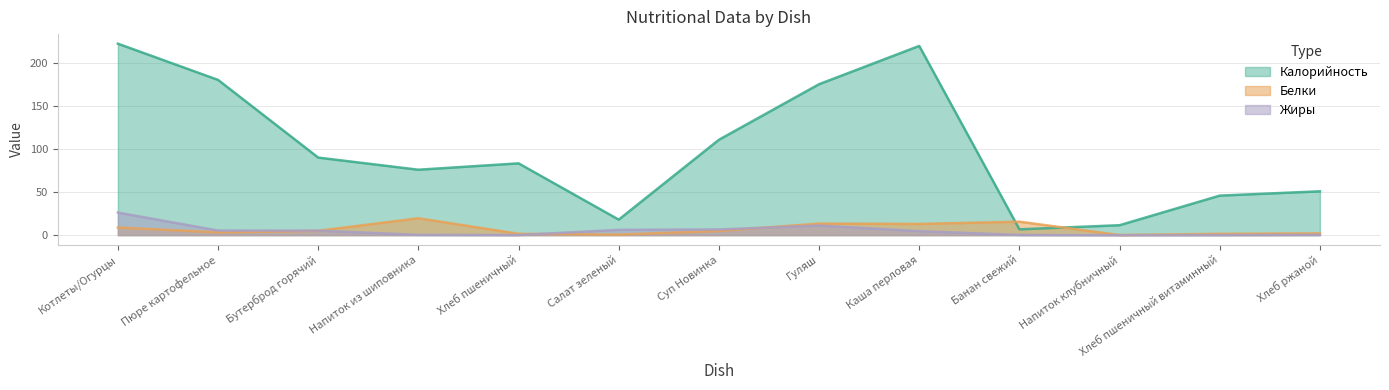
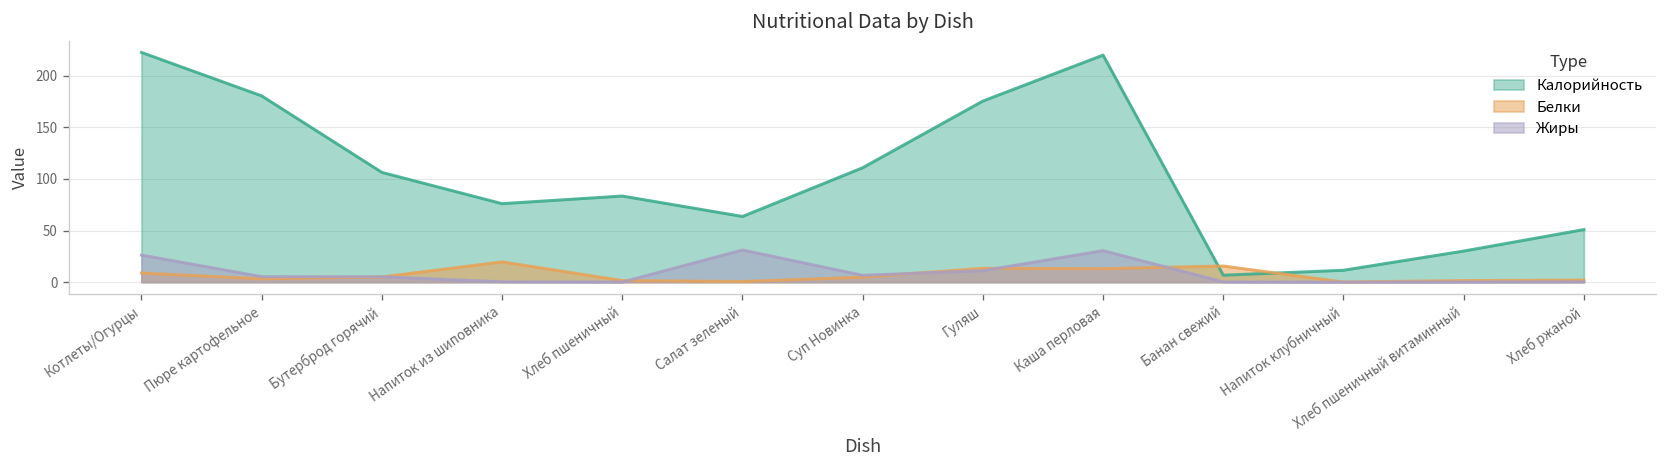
Калорийность, Бутерброд горячий: 90 -> 110
Калорийность, Салат зеленый: 20 -> 60
Жиры, Салат зеленый: 10 -> 30
Жиры, Каша перловая: 0 -> 30
Калорийность, Хлеб пшеничный витаминный: 50 -> 30
